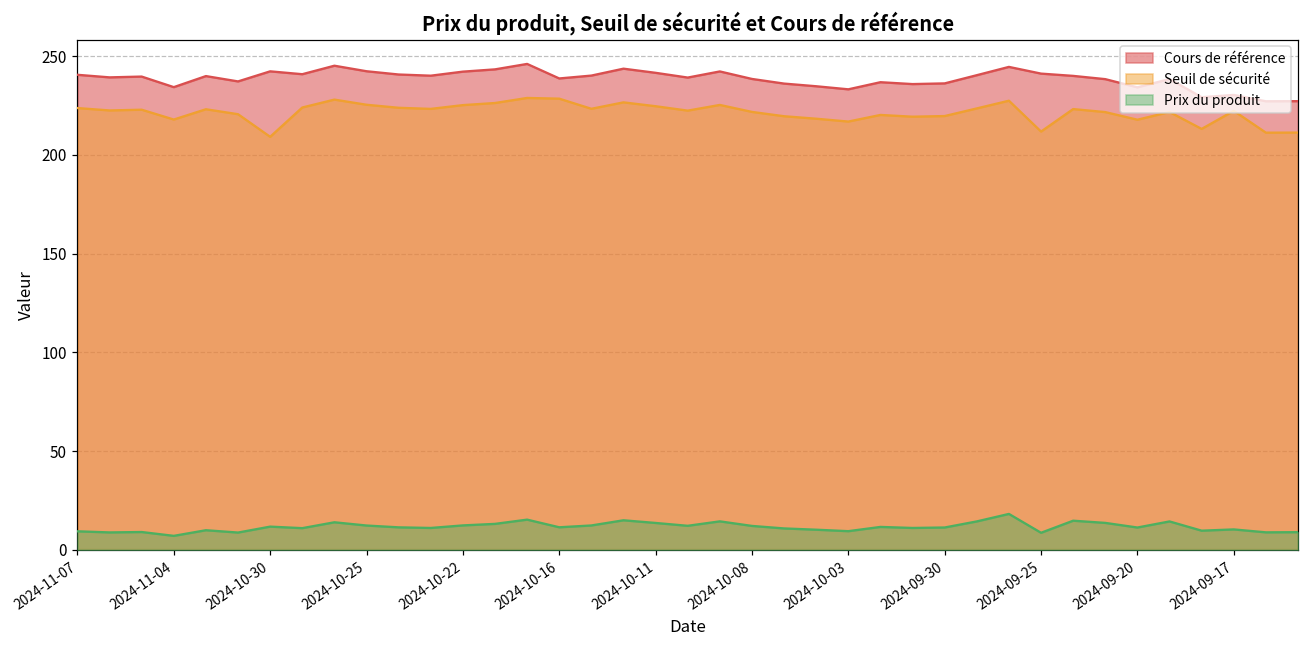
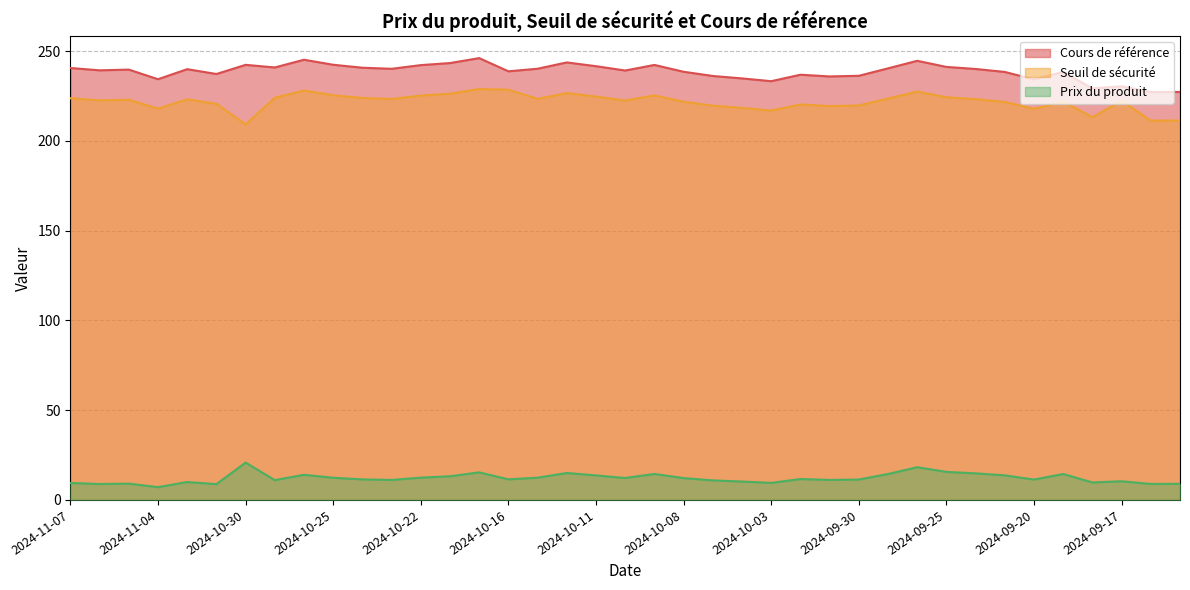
Prix du produit, 2024-10-30: 12 -> 21
Seuil de sécurité, 2024-09-25: 212 -> 224
Prix du produit, 2024-09-25: 9 -> 16
